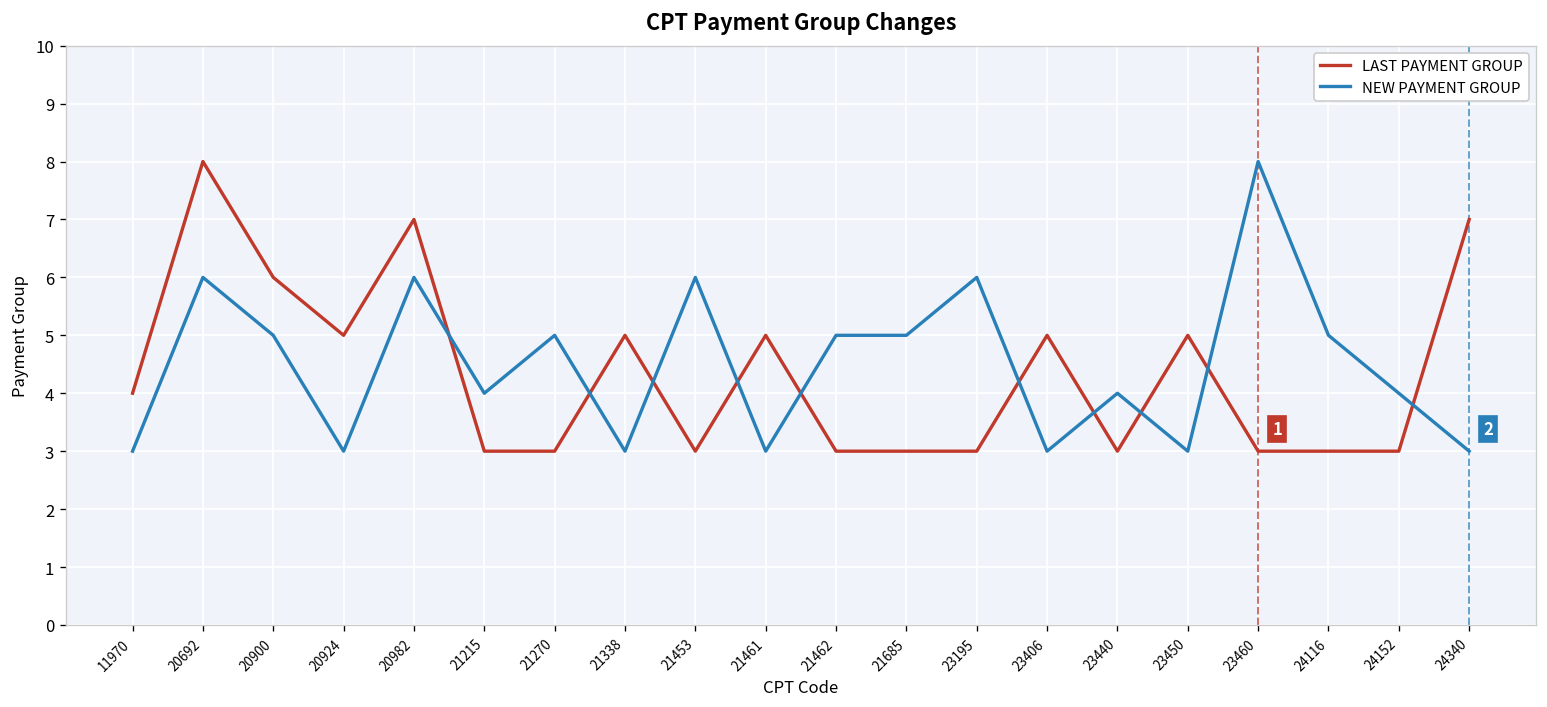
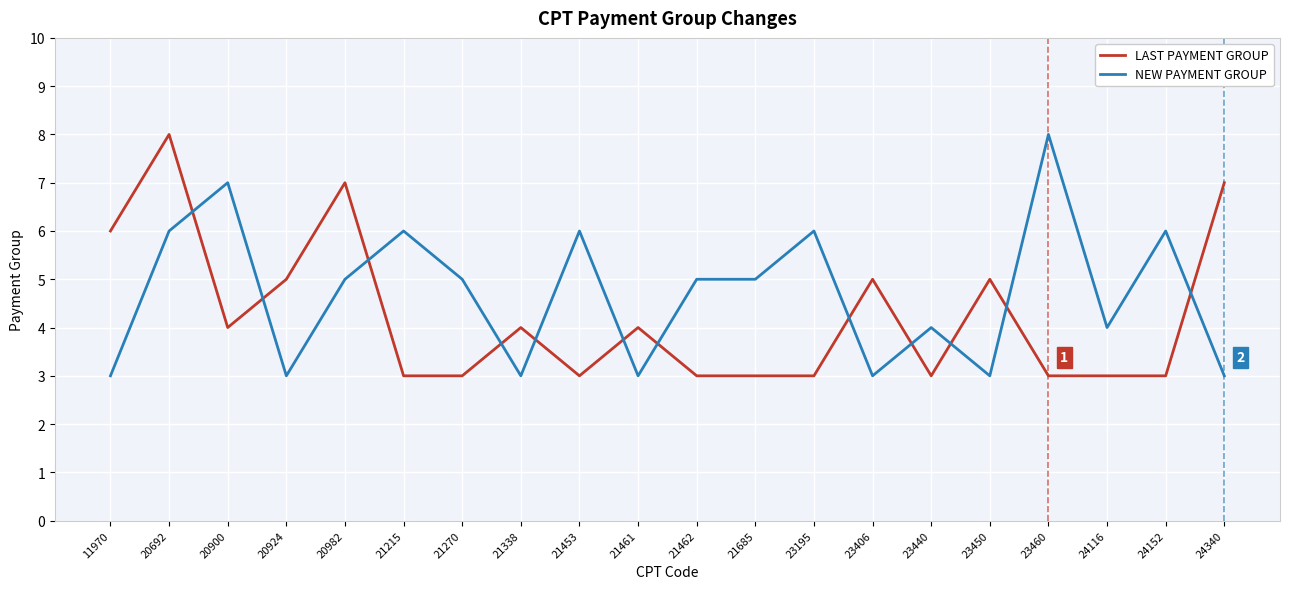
LAST PAYMENT GROUP, 11970: 4 -> 6
LAST PAYMENT GROUP, 20900: 6 -> 4
NEW PAYMENT GROUP, 20900: 5 -> 7
NEW PAYMENT GROUP, 20982: 6 -> 5
NEW PAYMENT GROUP, 21215: 4 -> 6
LAST PAYMENT GROUP, 21338: 5 -> 4
LAST PAYMENT GROUP, 21461: 5 -> 4
NEW PAYMENT GROUP, 24116: 5 -> 4
NEW PAYMENT GROUP, 24152: 4 -> 6
